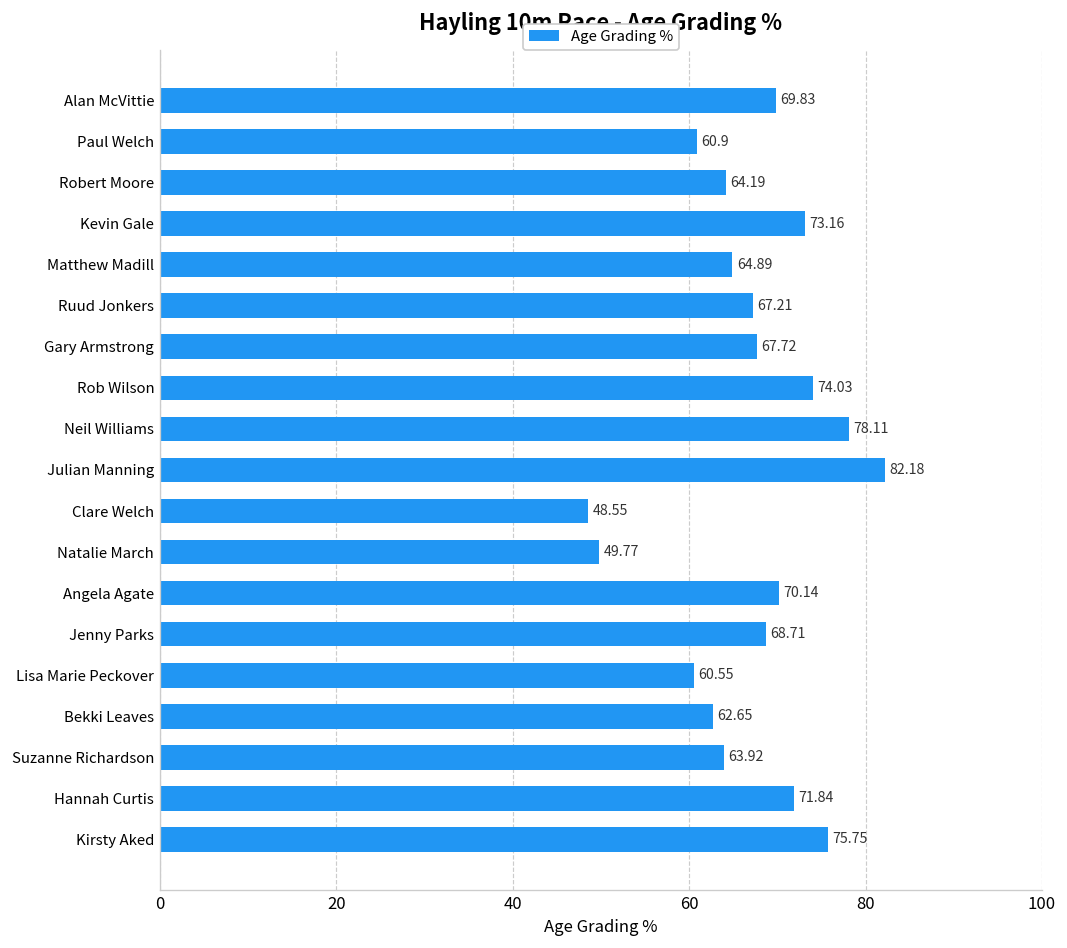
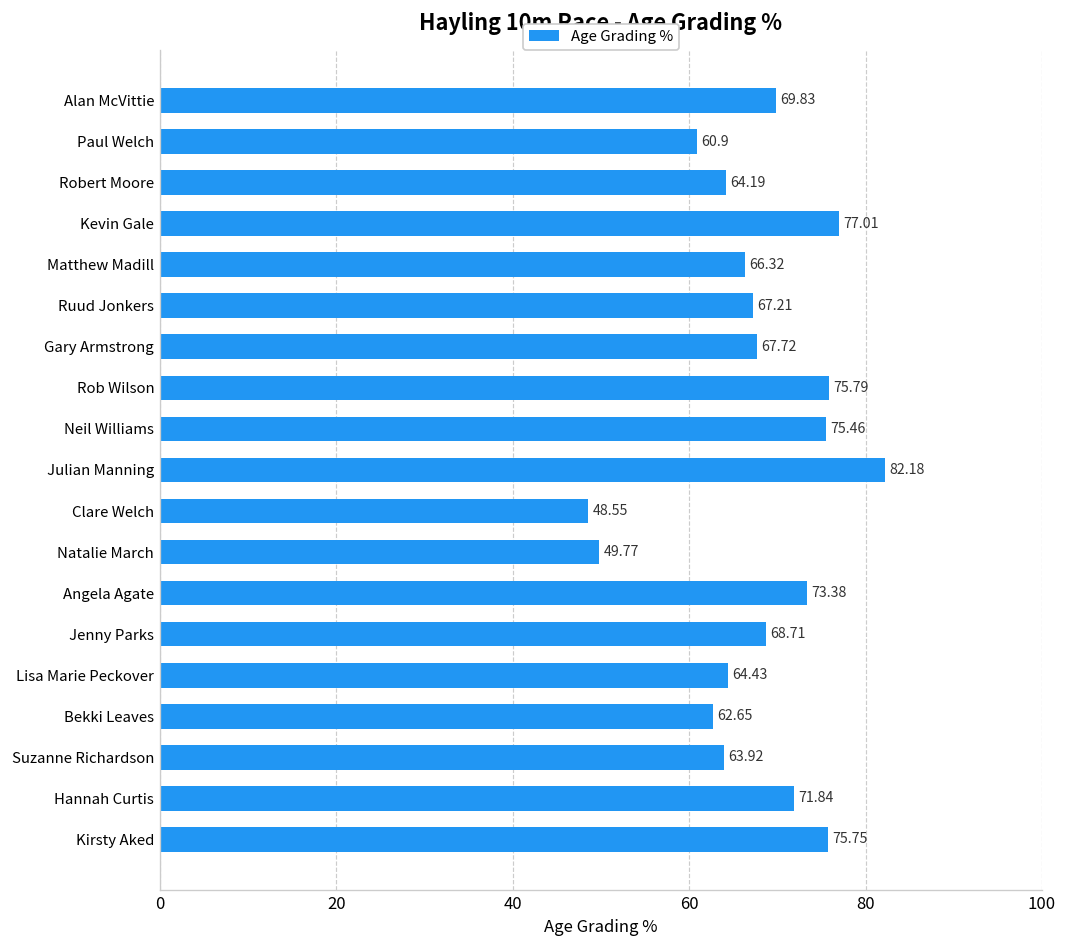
Kevin Gale: 73.16 -> 77.01
Matthew Madill: 64.89 -> 66.32
Rob Wilson: 74.03 -> 75.79
Neil Williams: 78.11 -> 75.46
Angela Agate: 70.14 -> 73.38
Lisa Marie Peckover: 60.55 -> 64.43
